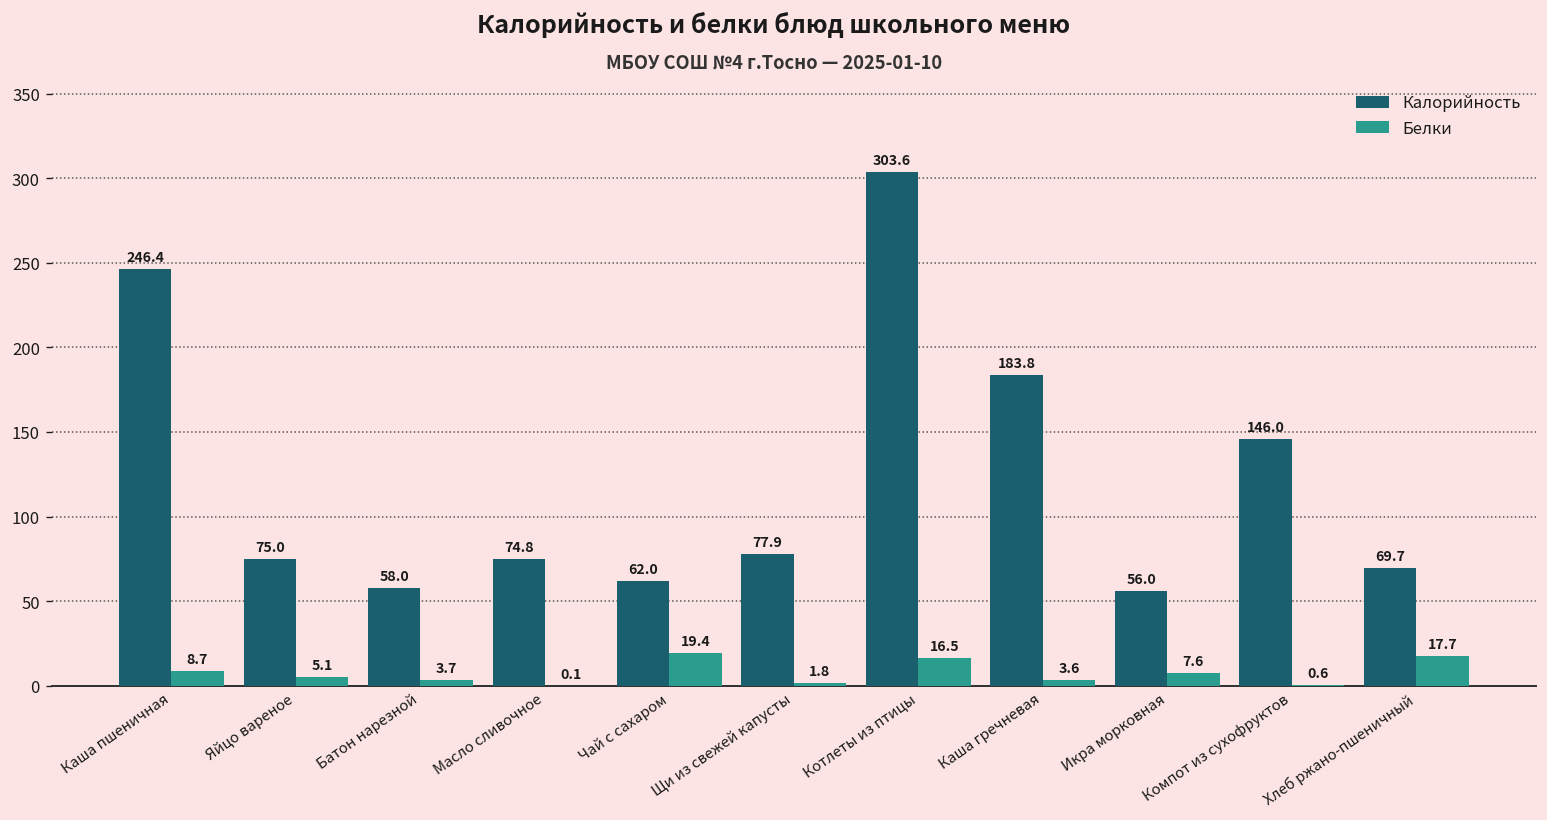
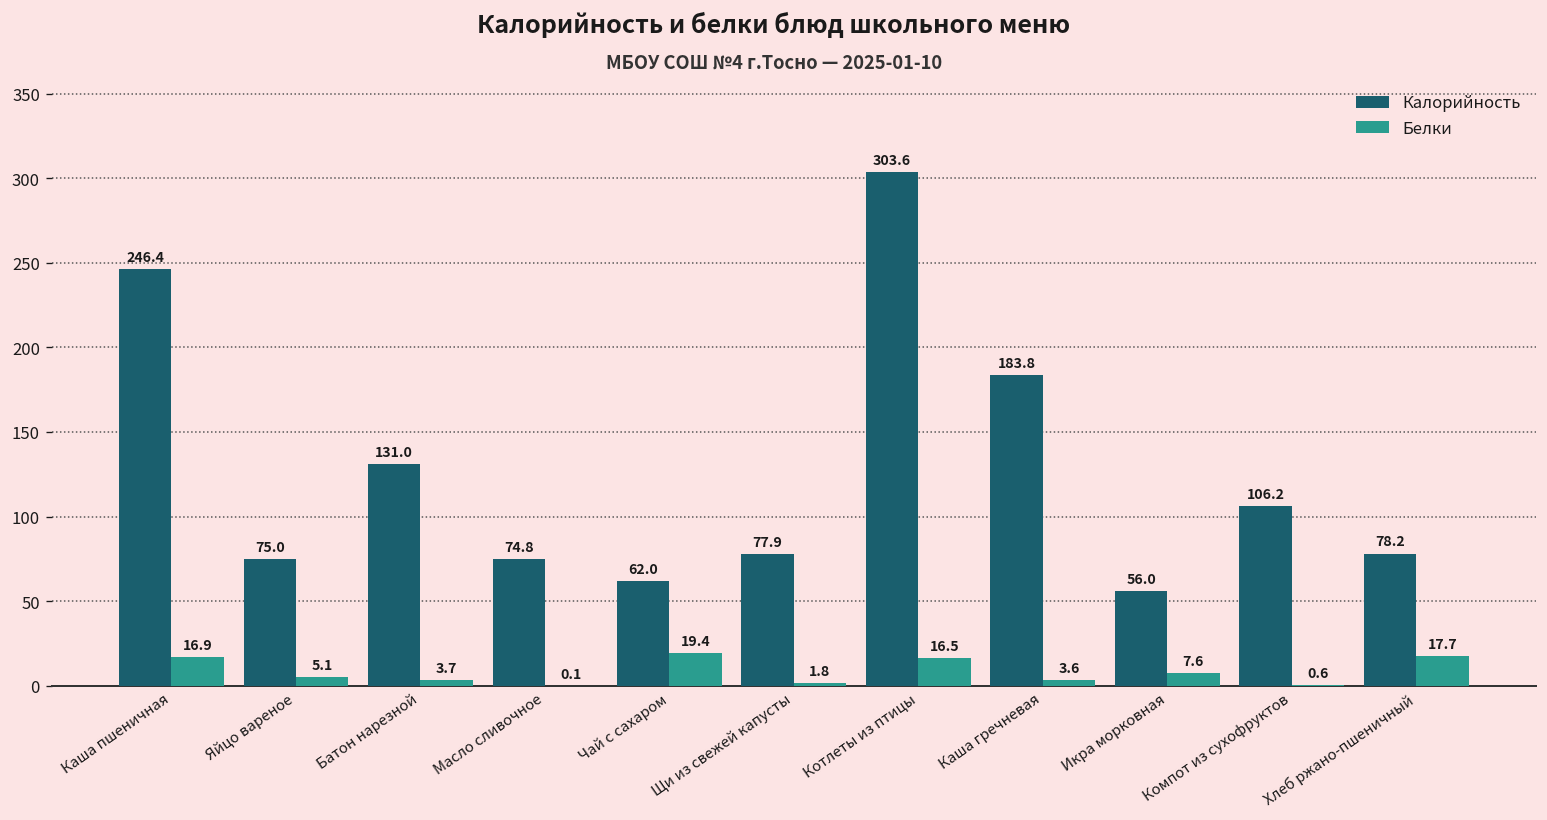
Белки, Каша пшеничная: 8.7 -> 16.9
Калорийность, Батон нарезной: 58.0 -> 131.0
Калорийность, Компот из сухофруктов: 146.0 -> 106.2
Калорийность, Хлеб ржано-пшеничный: 69.7 -> 78.2
